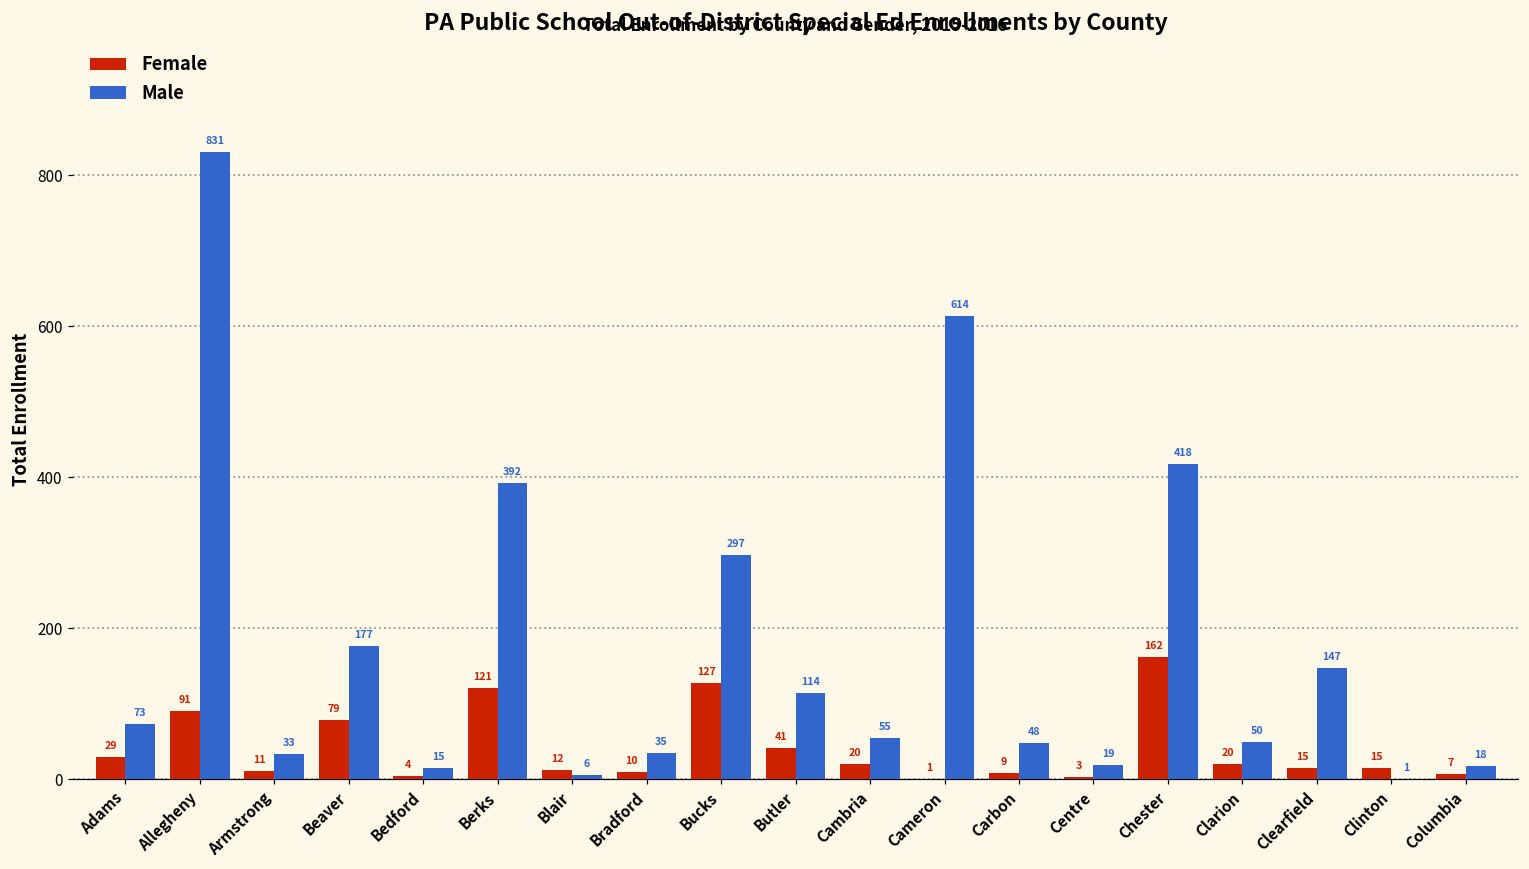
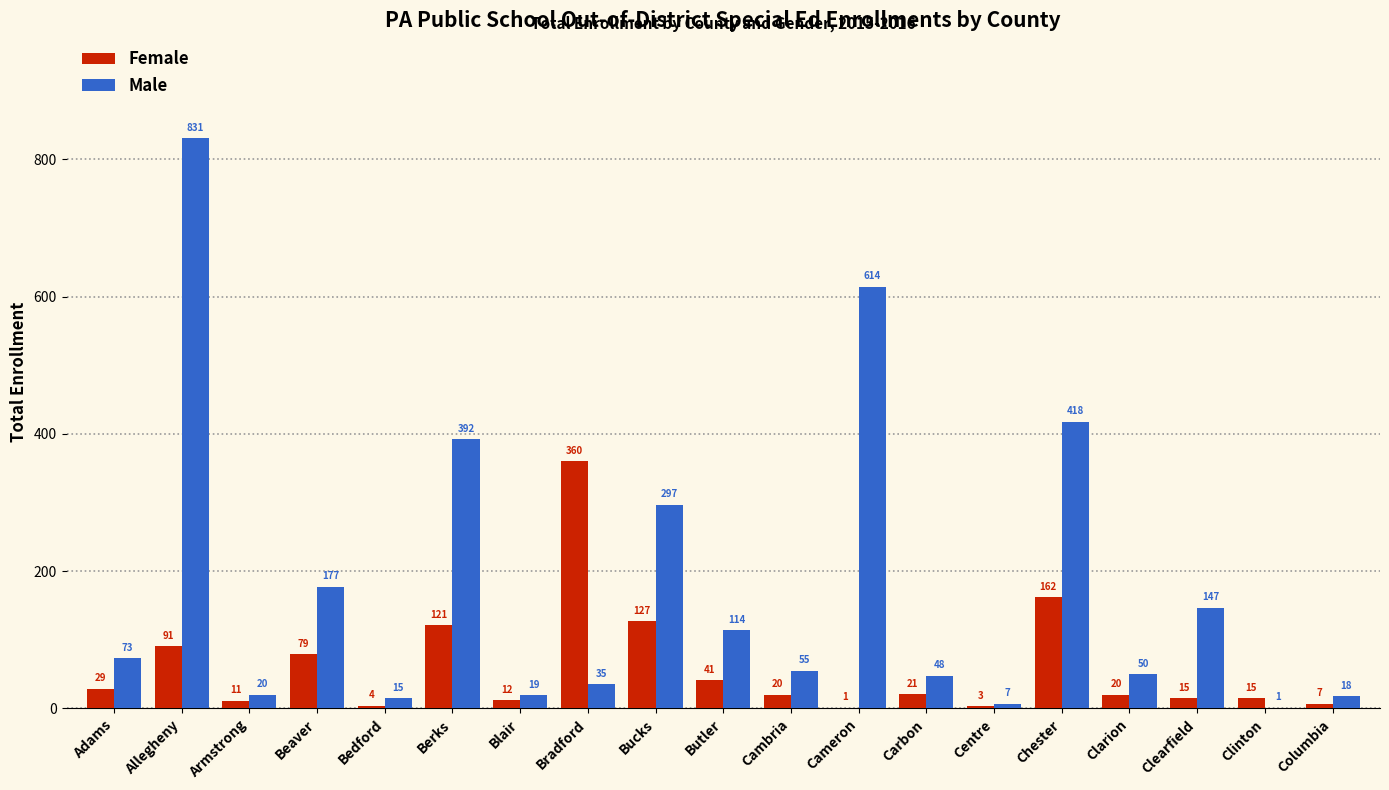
Male, Armstrong: 33 -> 20
Male, Blair: 6 -> 19
Female, Bradford: 10 -> 360
Female, Carbon: 9 -> 21
Male, Centre: 19 -> 7
